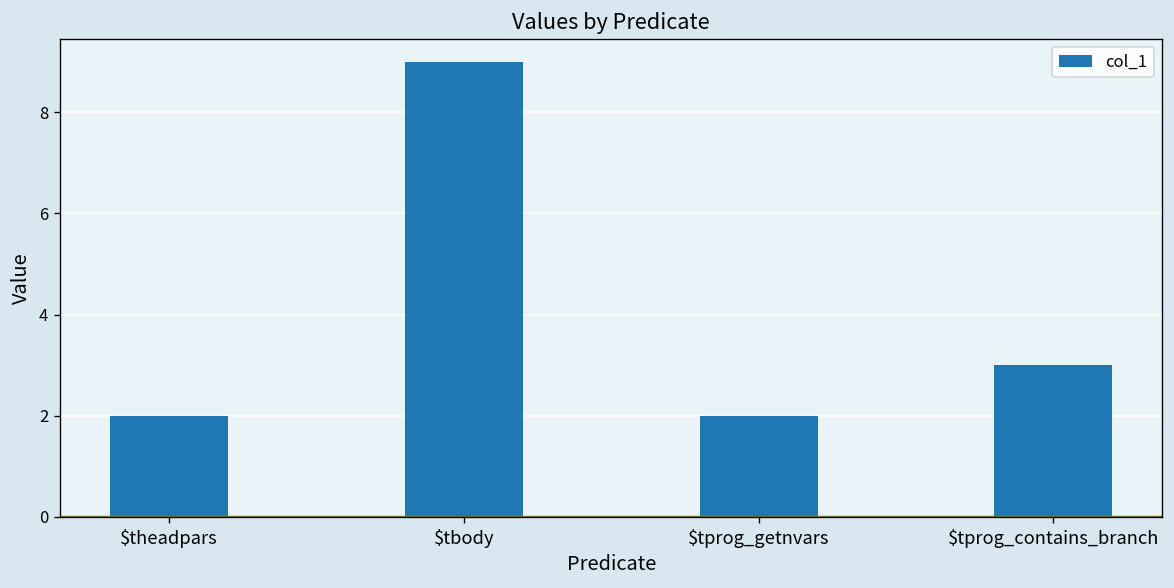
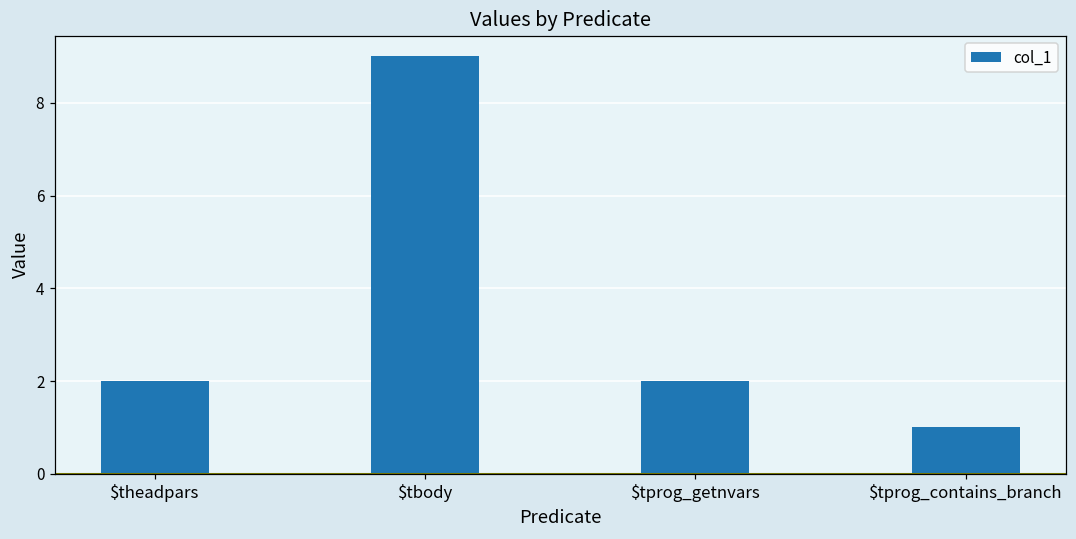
$tprog_contains_branch: 3 -> 1
